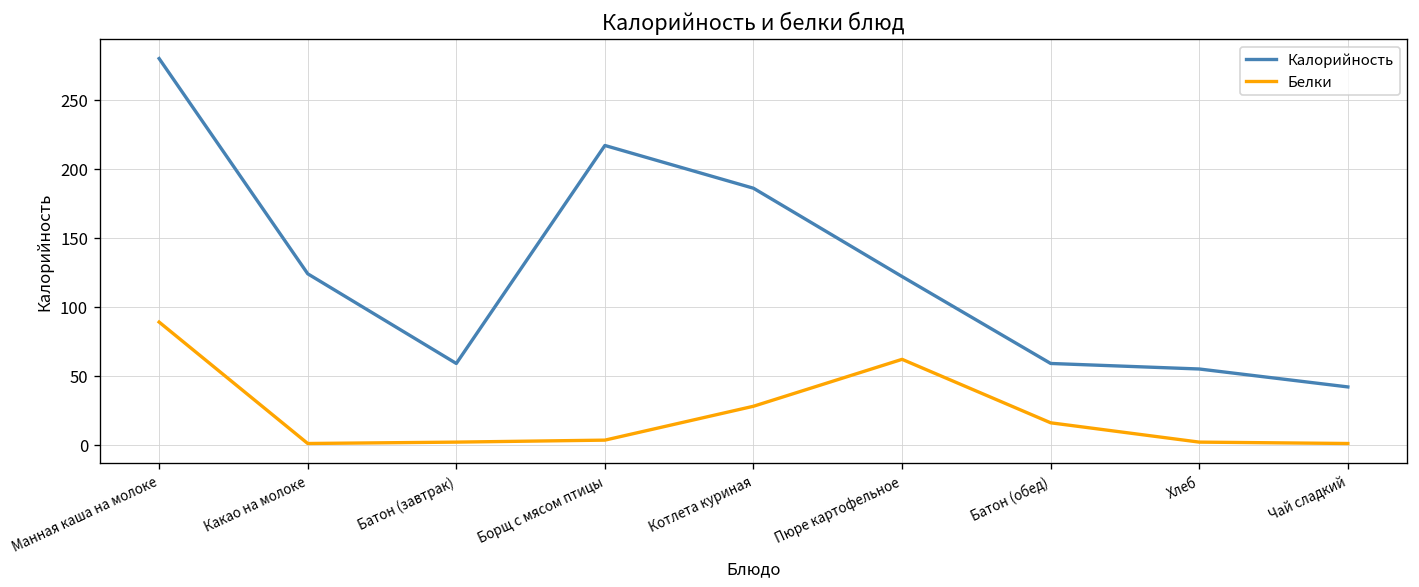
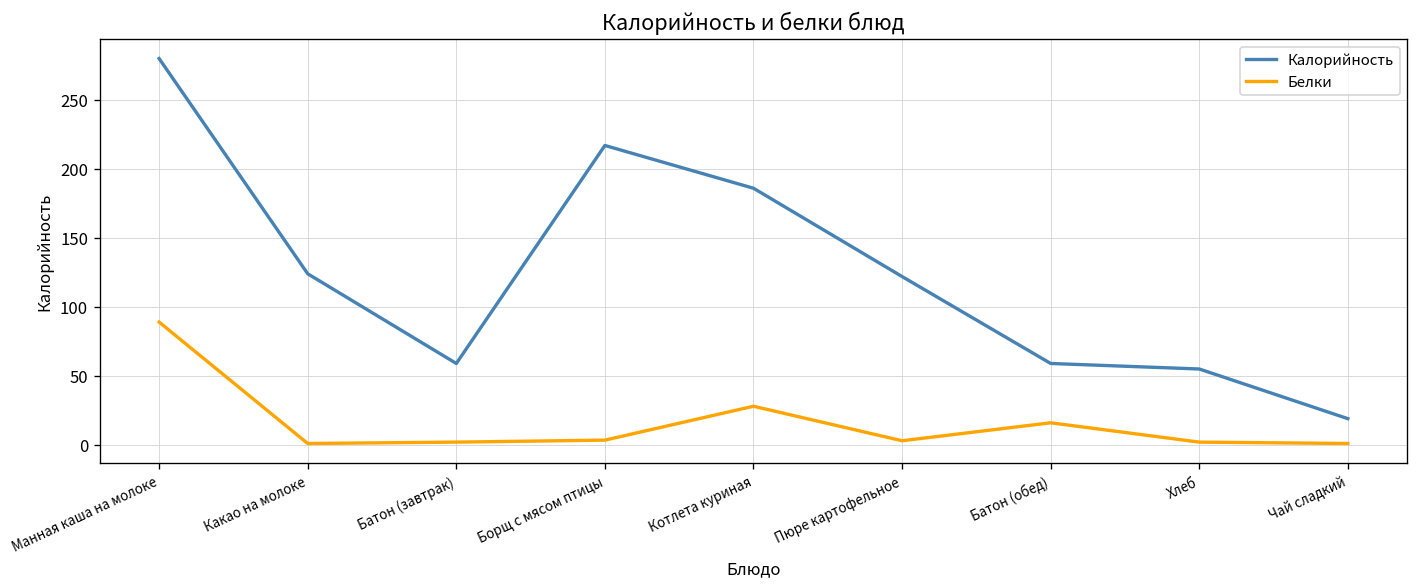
Белки, Пюре картофельное: 62 -> 3
Калорийность, Чай сладкий: 42 -> 19
